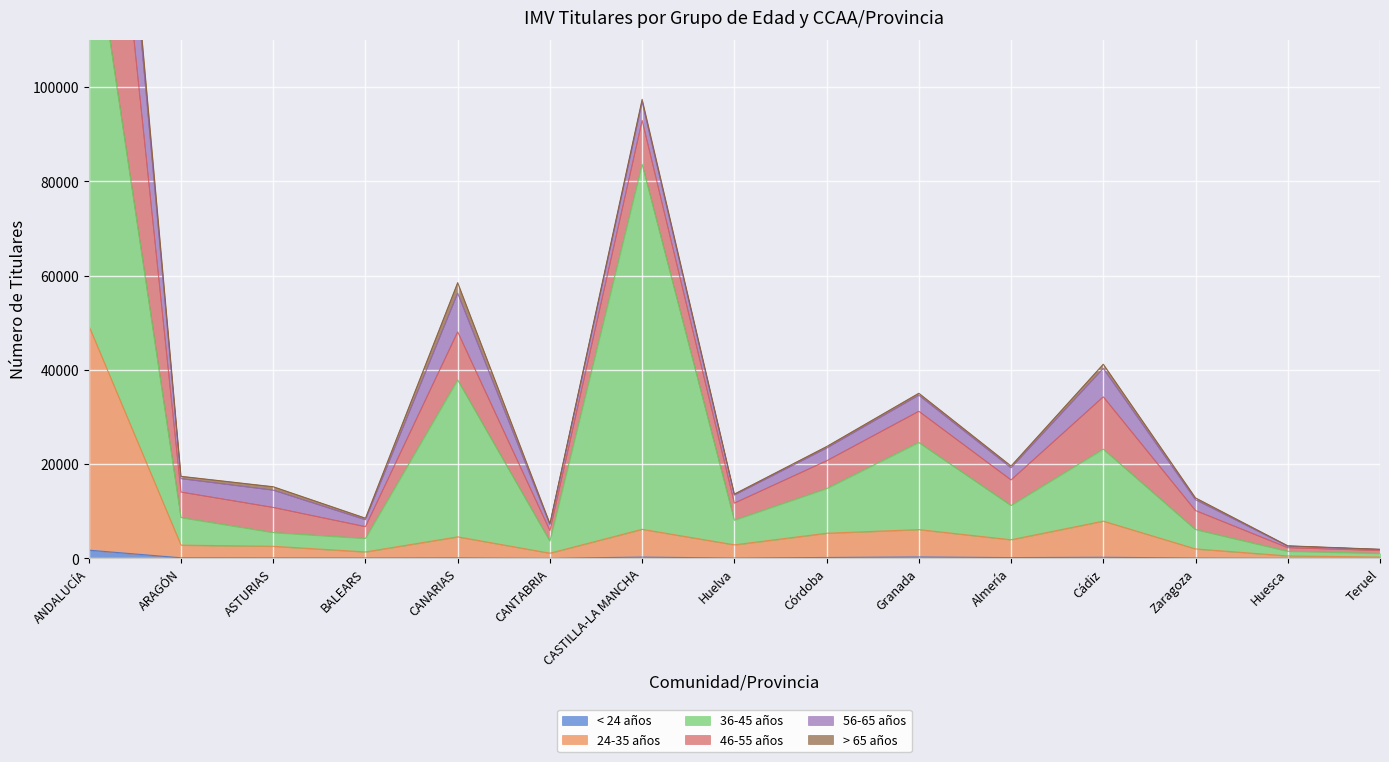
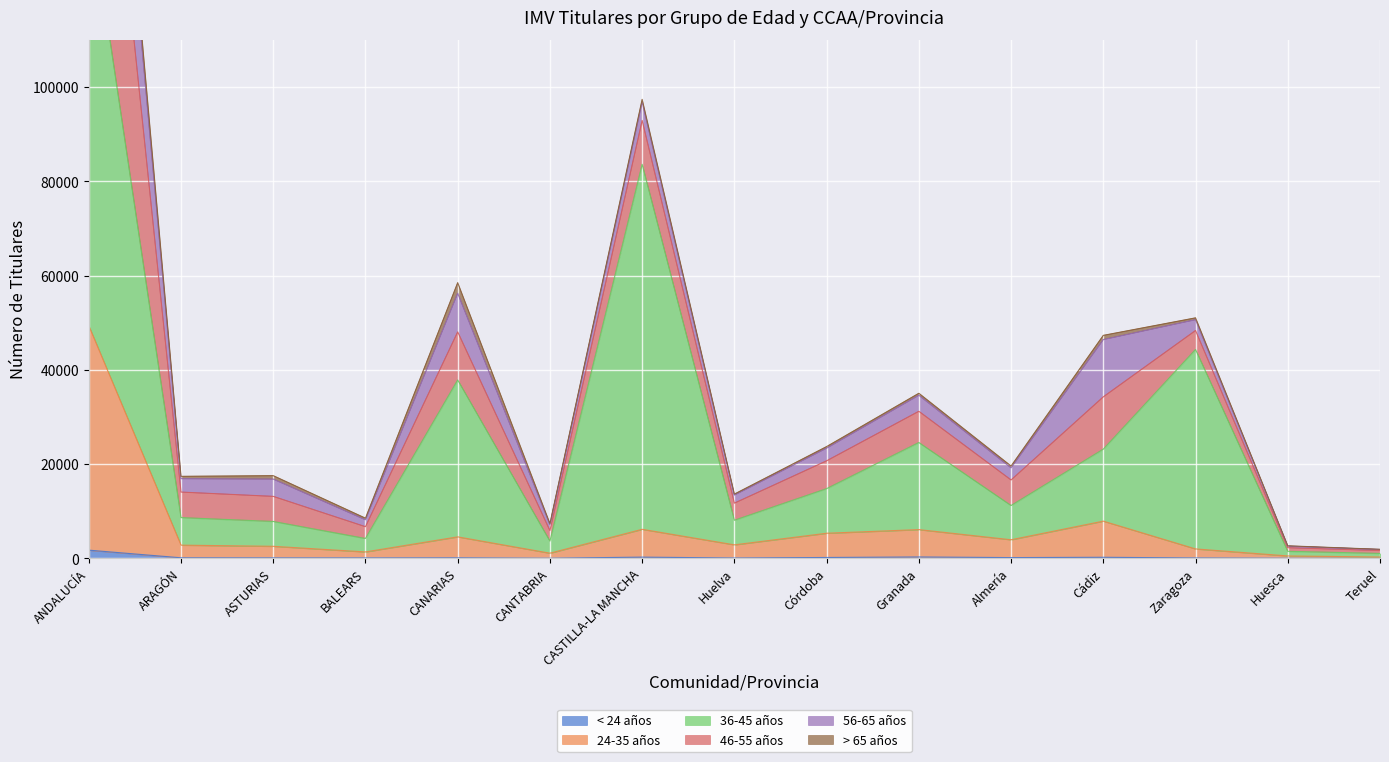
36-45 años, ASTURIAS: 3000 -> 5000
56-65 años, Cádiz: 6000 -> 12000
36-45 años, Zaragoza: 4000 -> 42000
